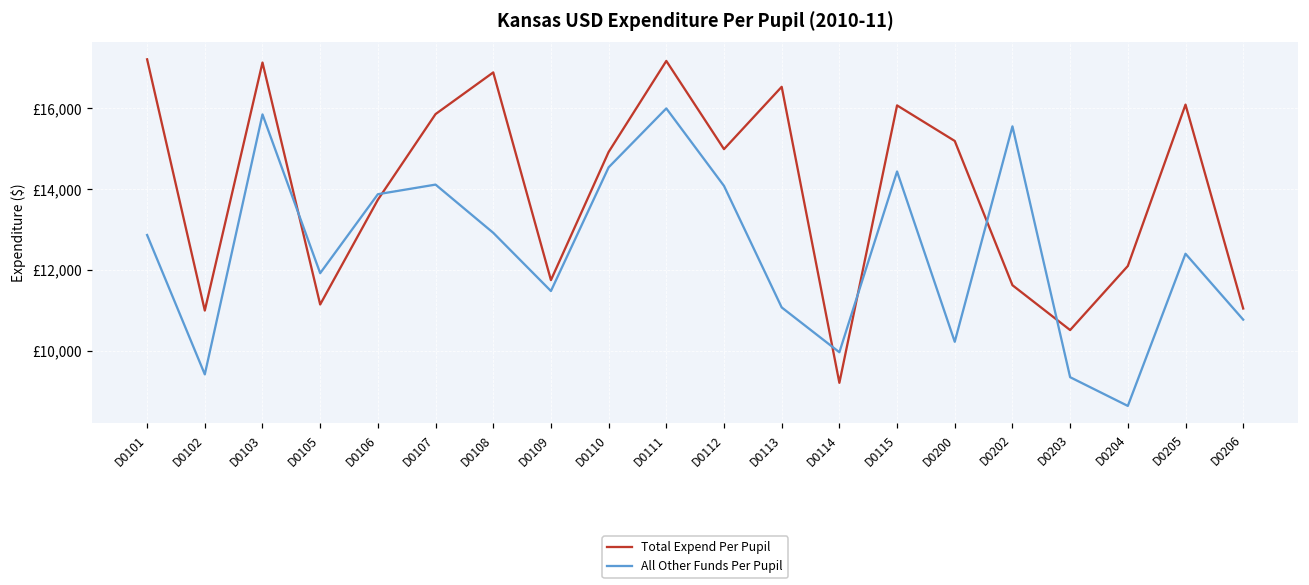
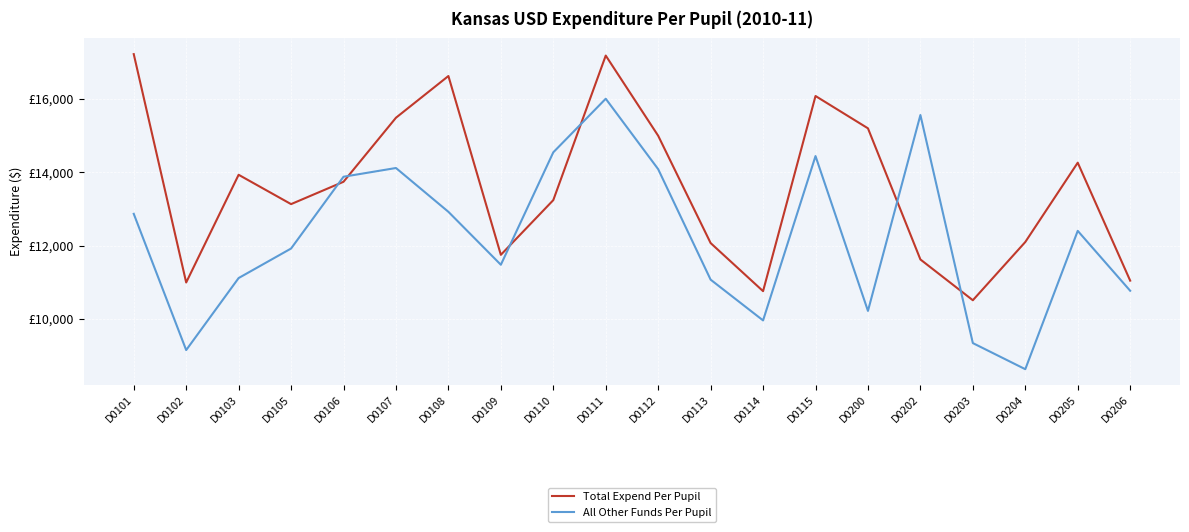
All Other Funds Per Pupil, D0102: £9,400 -> £9,200
Total Expend Per Pupil, D0103: £17,100 -> £13,900
All Other Funds Per Pupil, D0103: £15,800 -> £11,100
Total Expend Per Pupil, D0105: £11,100 -> £13,100
Total Expend Per Pupil, D0107: £15,900 -> £15,500
Total Expend Per Pupil, D0108: £16,900 -> £16,600
Total Expend Per Pupil, D0110: £14,900 -> £13,200
Total Expend Per Pupil, D0113: £16,500 -> £12,100
Total Expend Per Pupil, D0114: £9,200 -> £10,800
Total Expend Per Pupil, D0205: £16,100 -> £14,300
